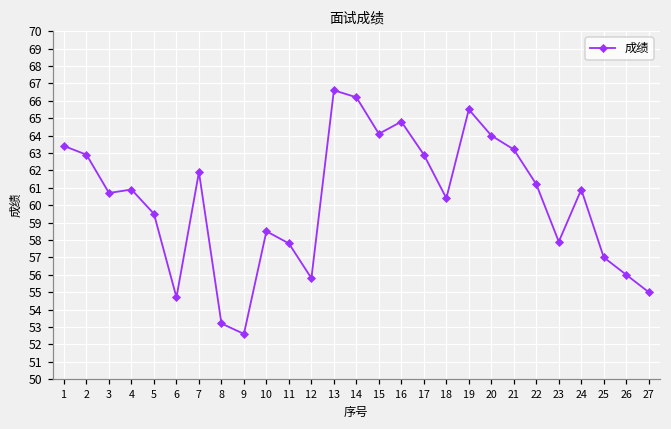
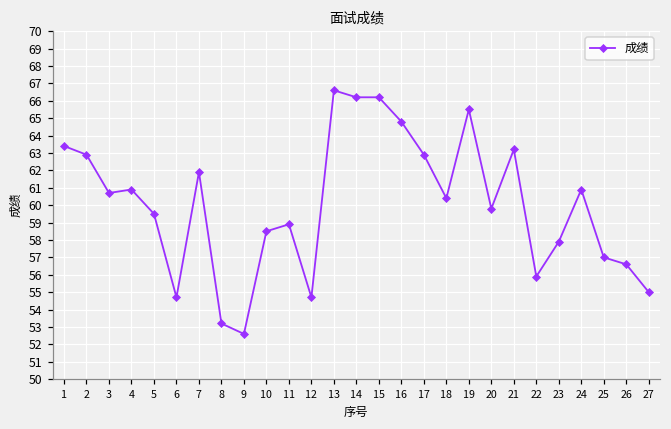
11: 57.8 -> 58.9
12: 55.8 -> 54.7
15: 64.1 -> 66.2
20: 64.0 -> 59.8
22: 61.2 -> 55.9
26: 56.0 -> 56.6
